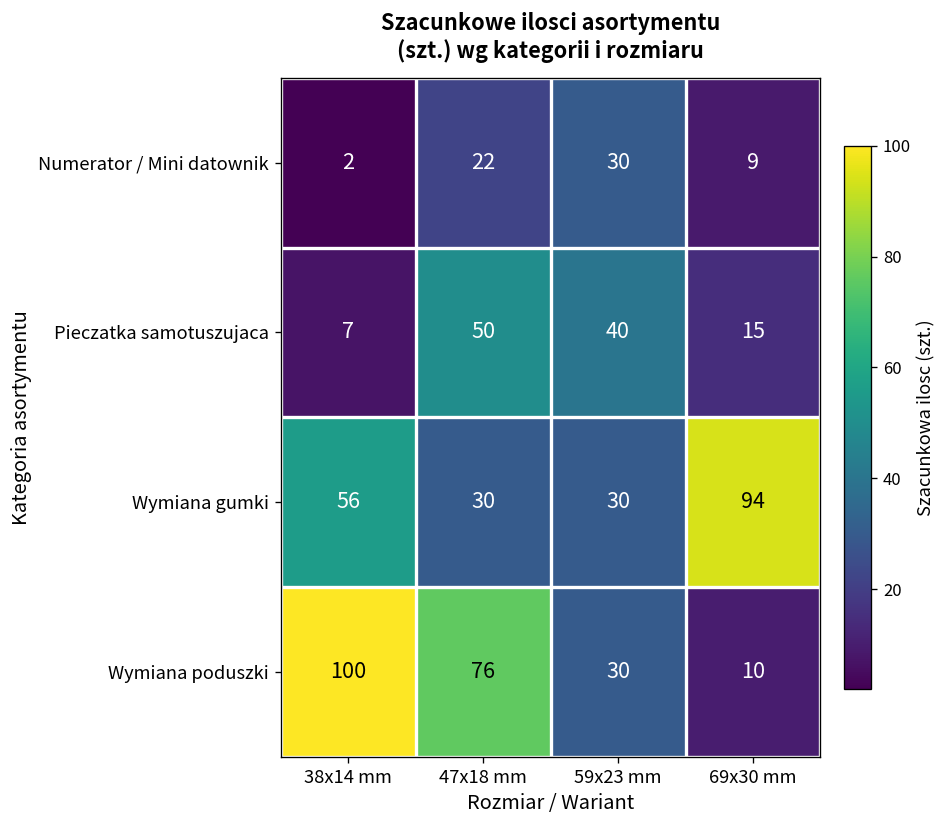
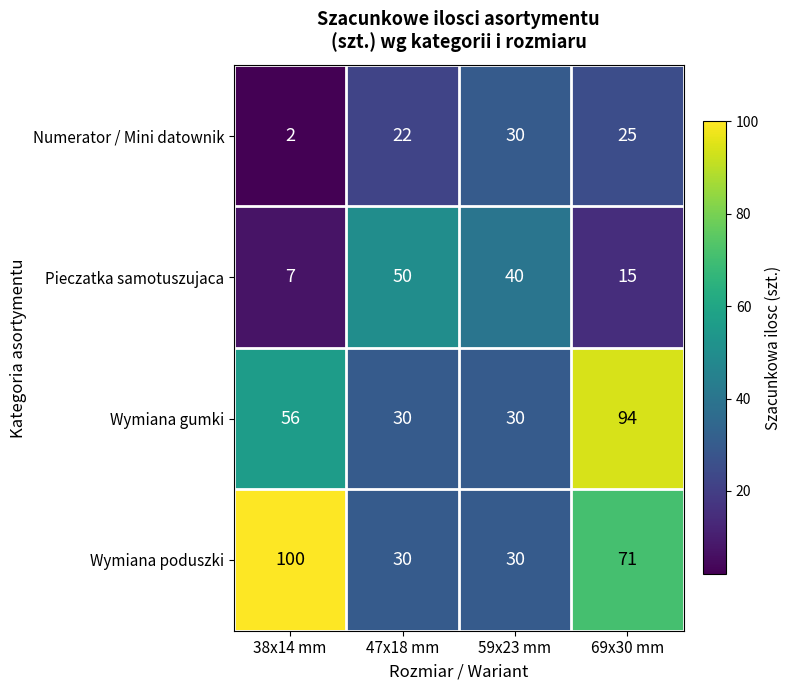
Numerator / Mini datownik, 69x30 mm: 9 -> 25
Wymiana poduszki, 47x18 mm: 76 -> 30
Wymiana poduszki, 69x30 mm: 10 -> 71
